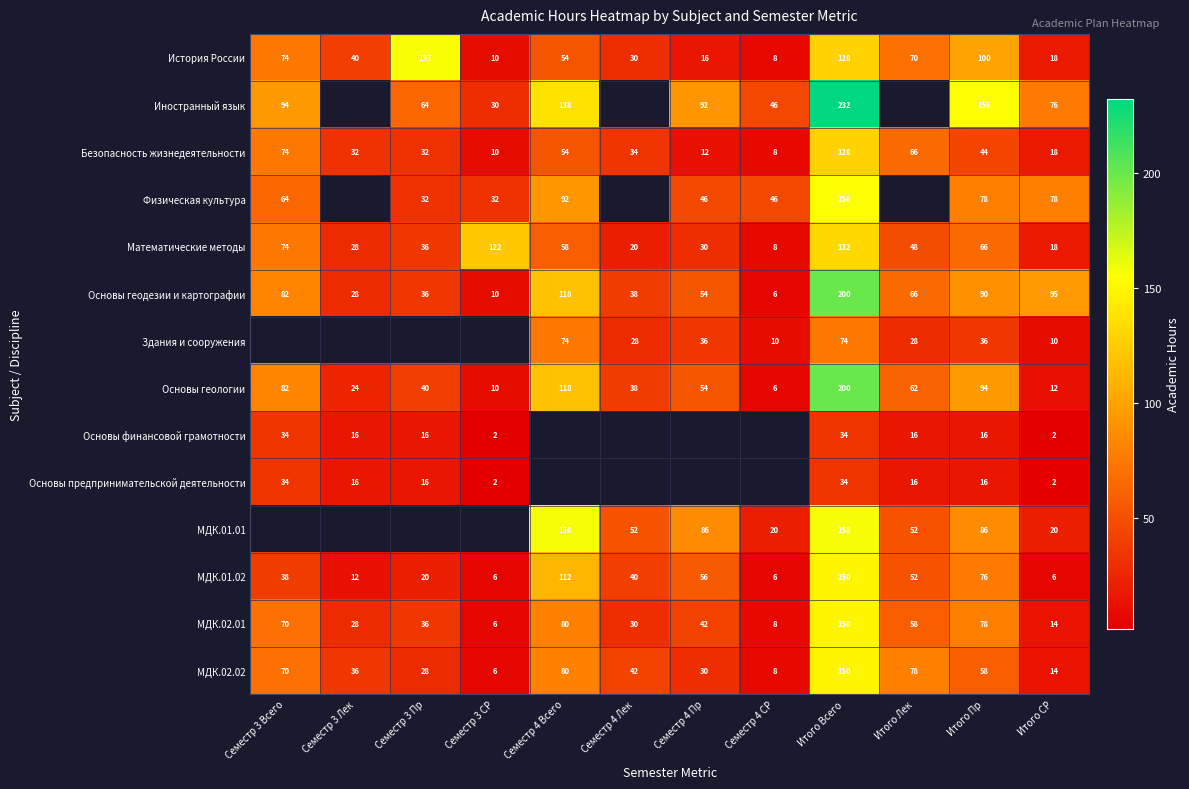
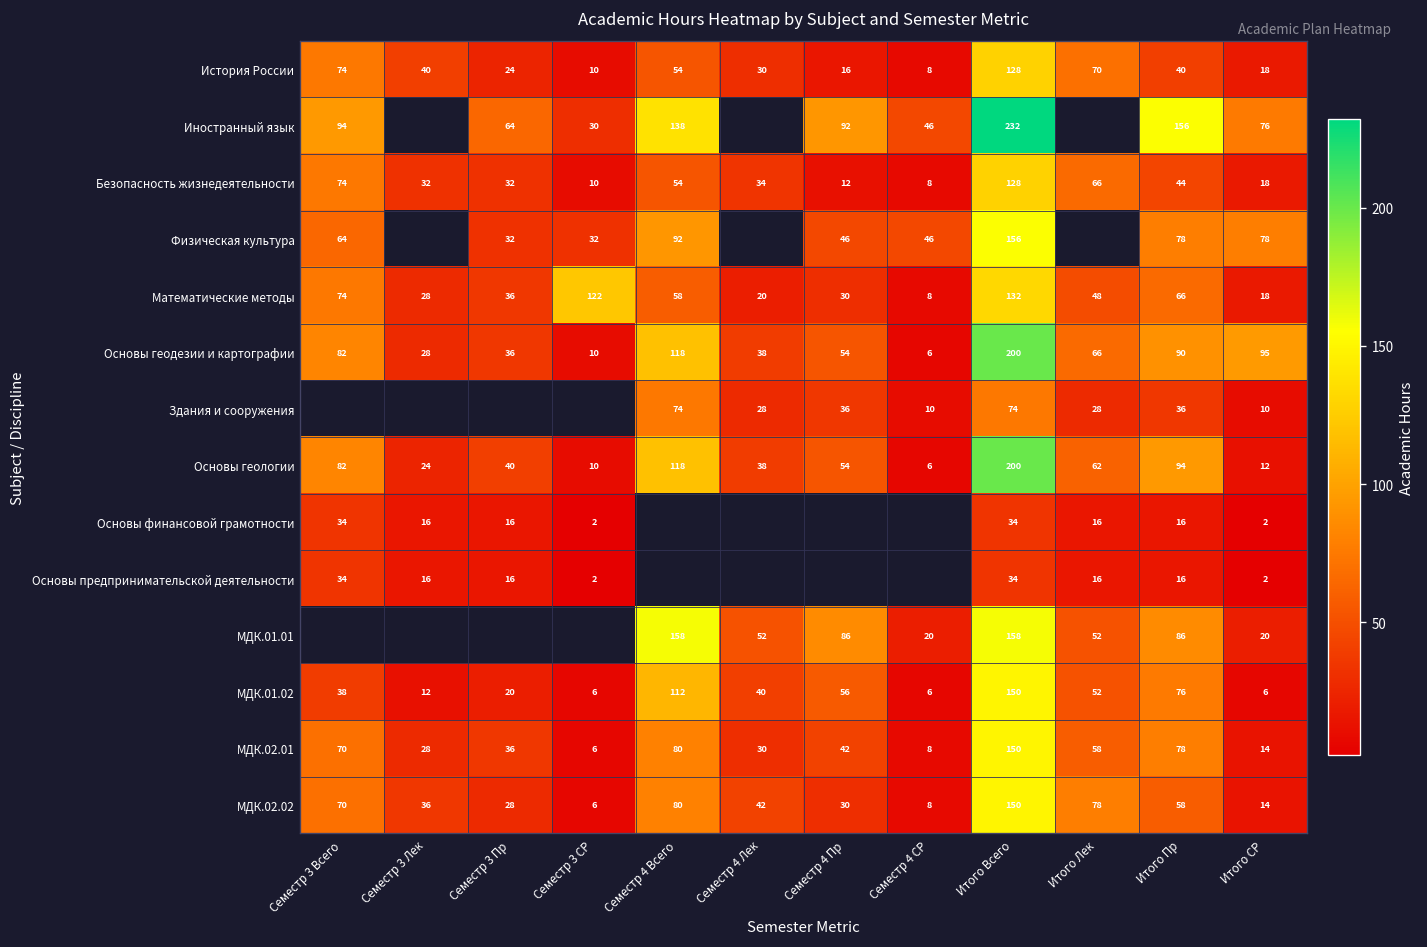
История России, Семестр 3 Пр: 157 -> 24
История России, Итого Пр: 100 -> 40
